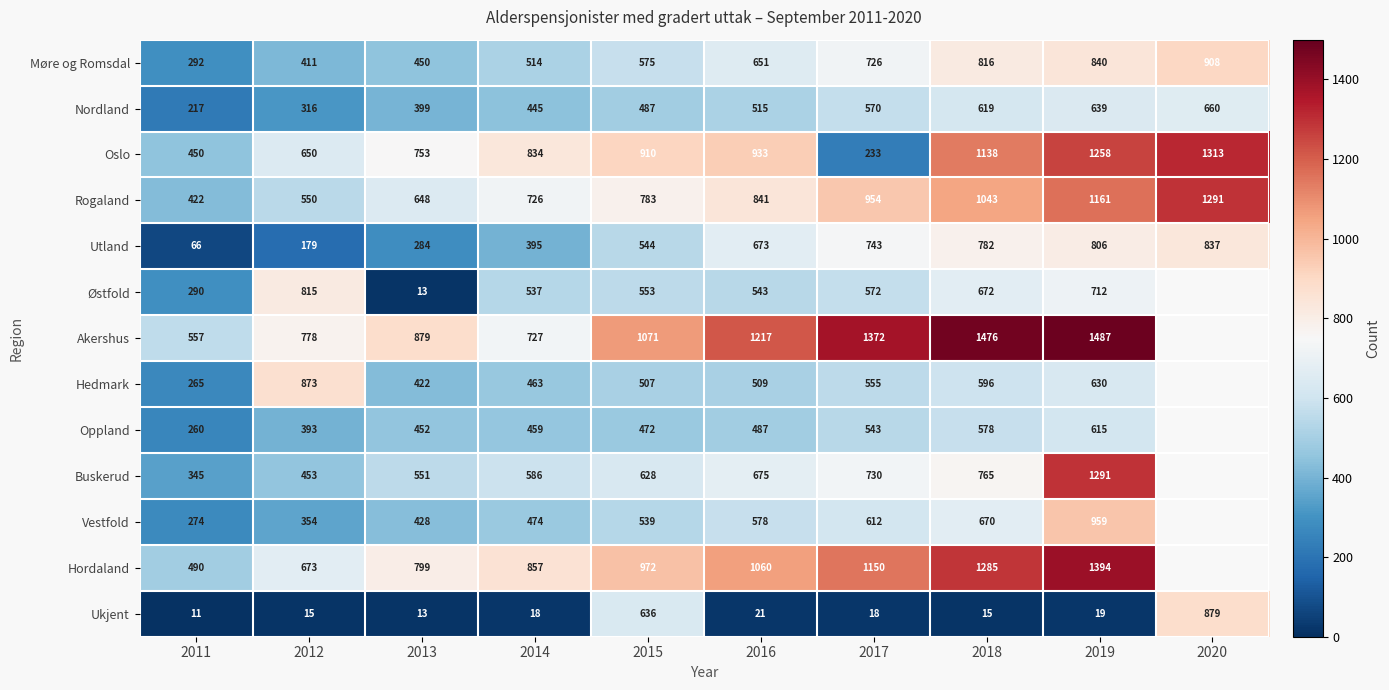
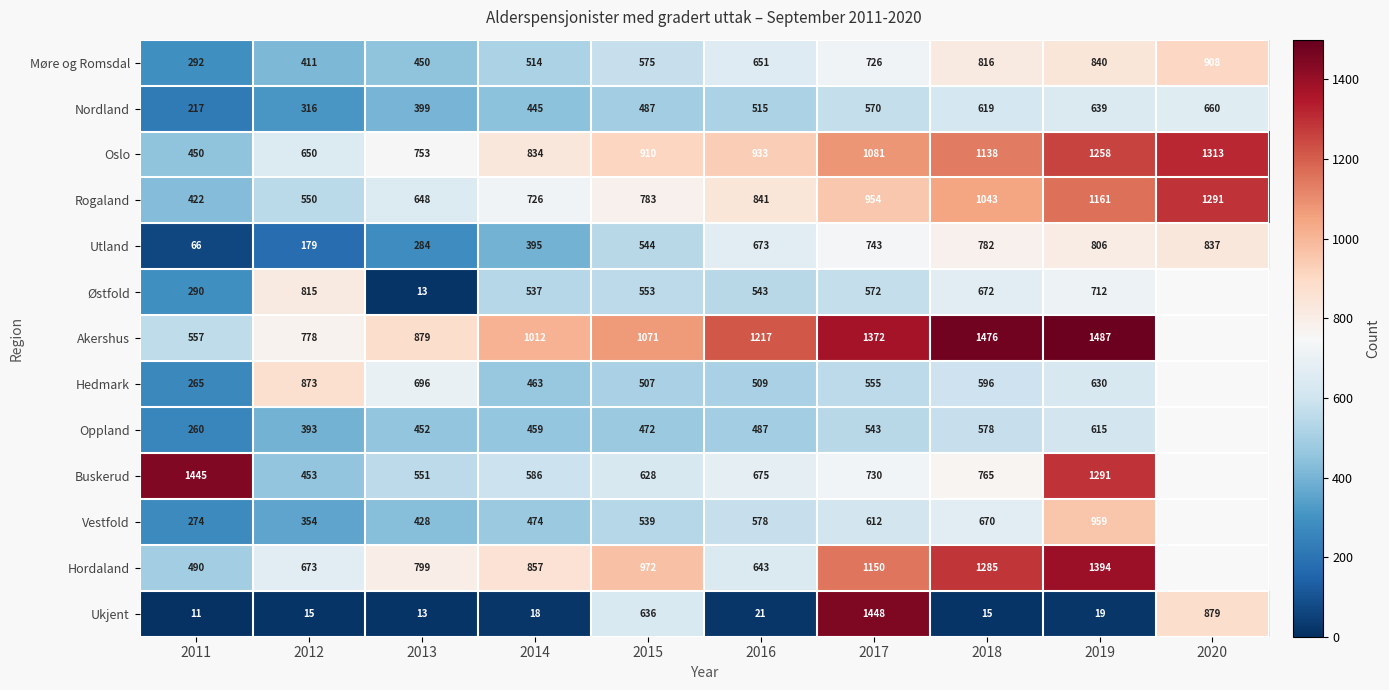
Oslo, 2017: 233 -> 1081
Akershus, 2014: 727 -> 1012
Hedmark, 2013: 422 -> 696
Buskerud, 2011: 345 -> 1445
Hordaland, 2016: 1060 -> 643
Ukjent, 2017: 18 -> 1448
